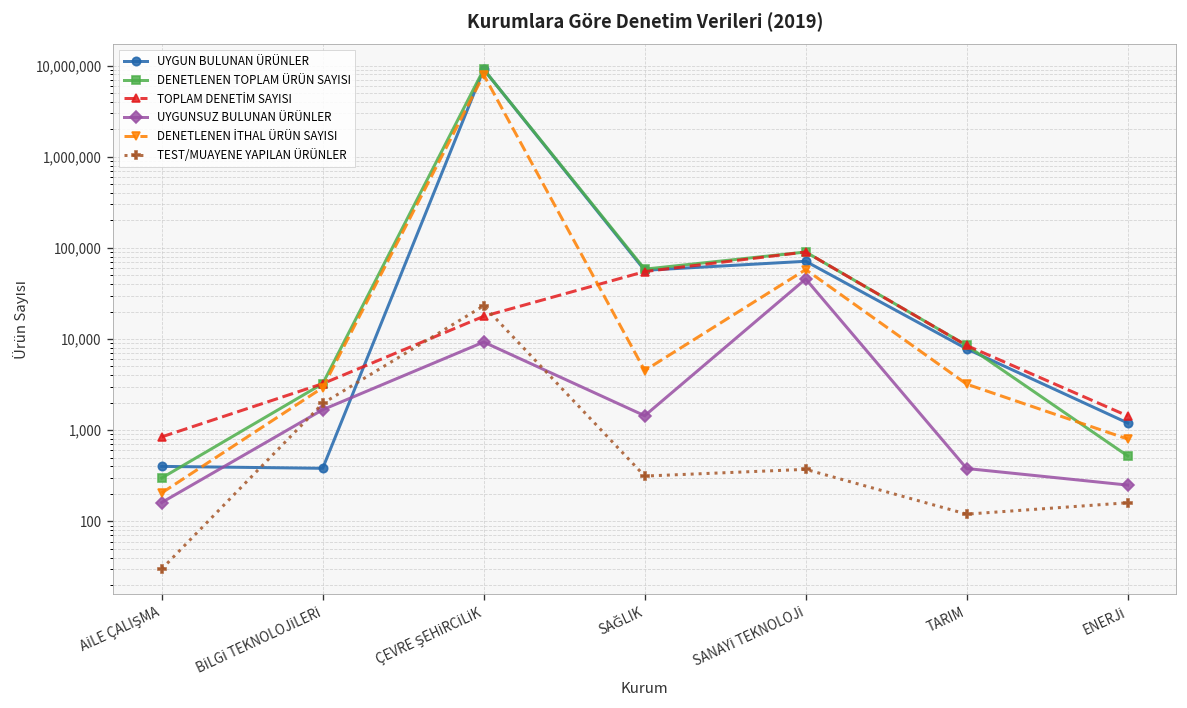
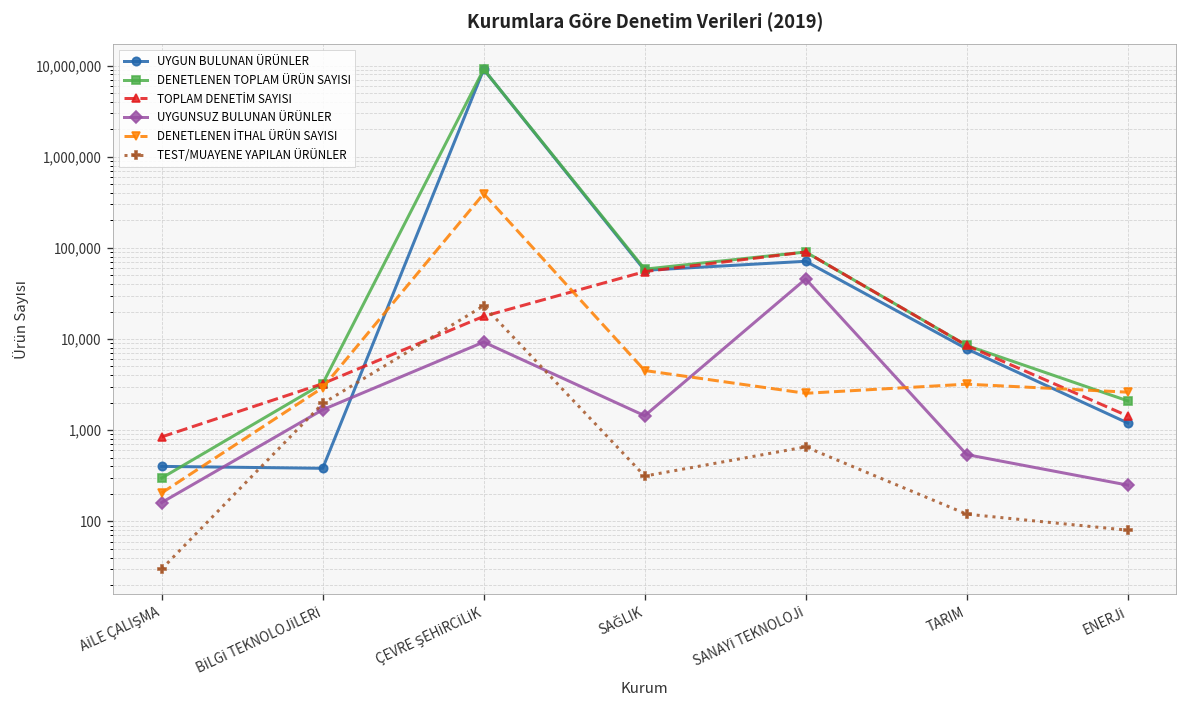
DENETLENEN İTHAL ÜRÜN SAYISI, ÇEVRE ŞEHİRCİLİK: 8,000,000 -> 400,000
DENETLENEN İTHAL ÜRÜN SAYISI, SANAYİ TEKNOLOJİ: 60,000 -> 2,500
TEST/MUAYENE YAPILAN ÜRÜNLER, SANAYİ TEKNOLOJİ: 400 -> 700
UYGUNSUZ BULUNAN ÜRÜNLER, TARIM: 400 -> 500
DENETLENEN TOPLAM ÜRÜN SAYISI, ENERJİ: 500 -> 2,100
DENETLENEN İTHAL ÜRÜN SAYISI, ENERJİ: 800 -> 2,600
TEST/MUAYENE YAPILAN ÜRÜNLER, ENERJİ: 160 -> 80
